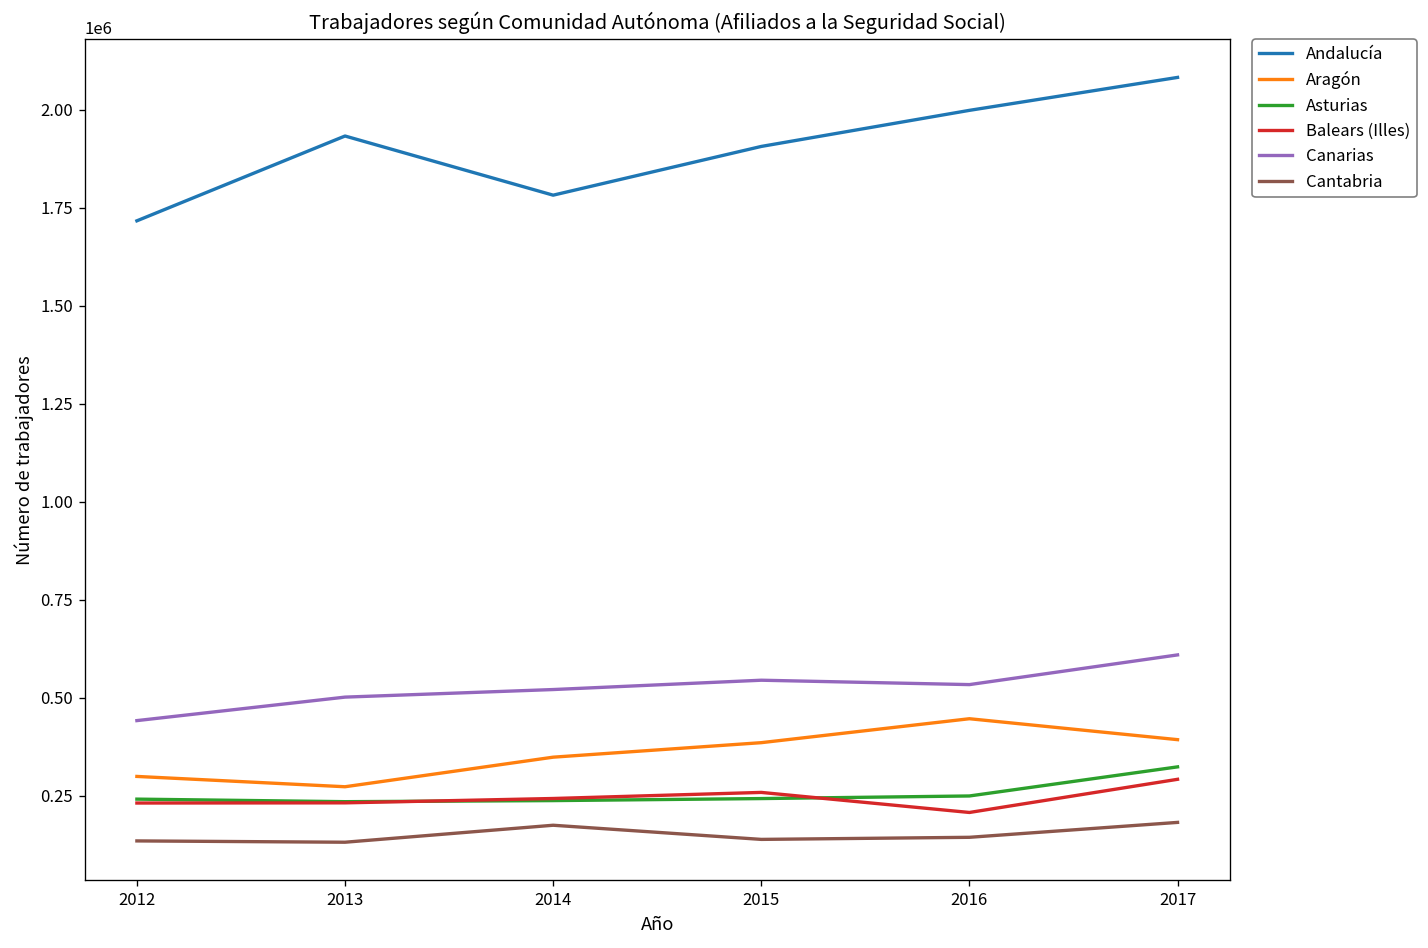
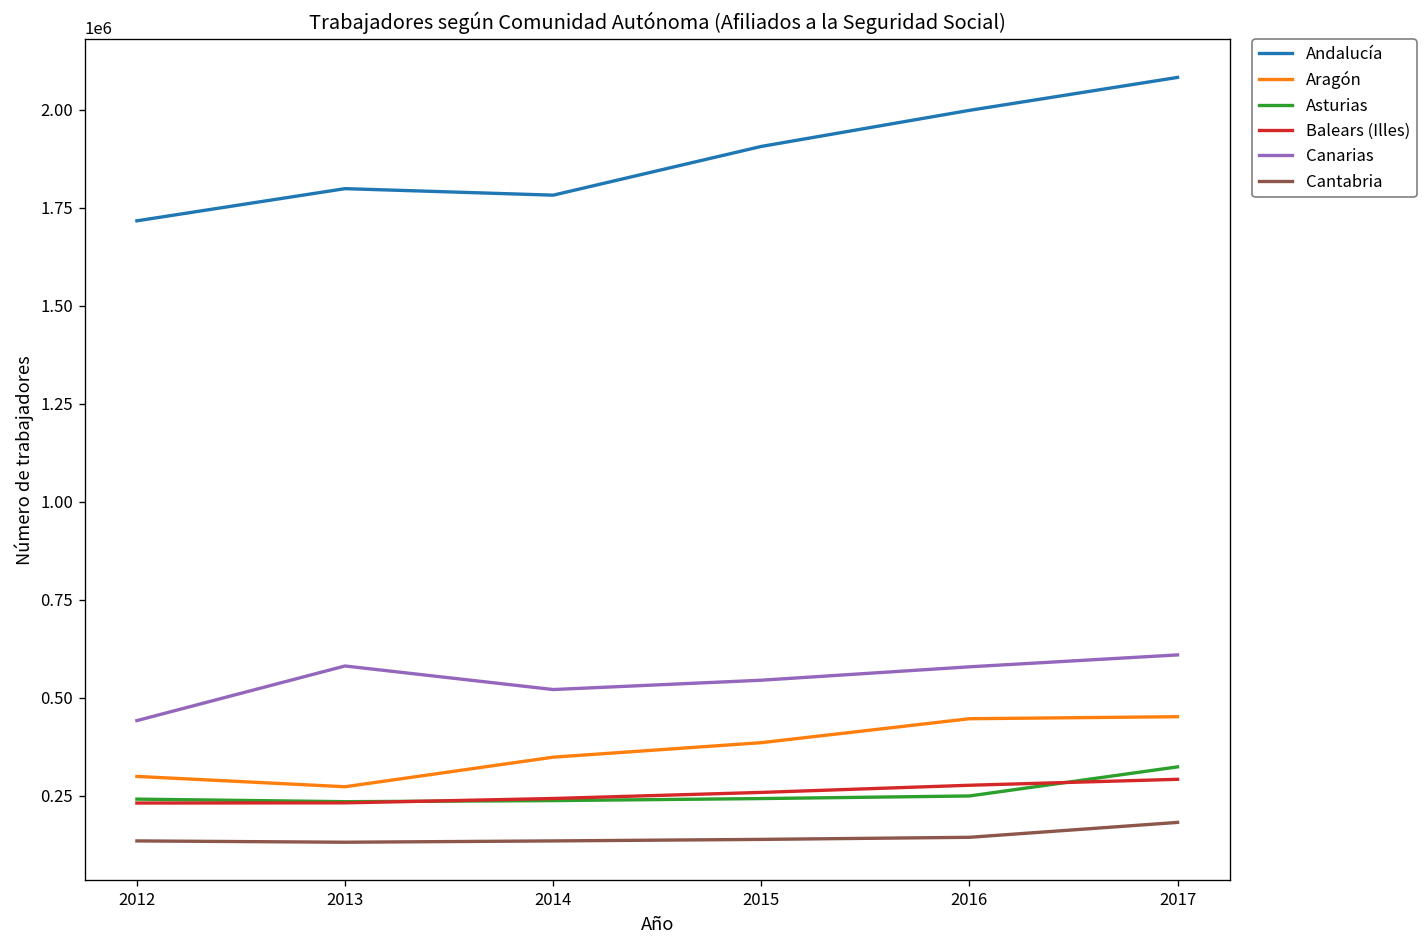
Andalucía, 2013: 1930000 -> 1800000
Canarias, 2013: 500000 -> 580000
Cantabria, 2014: 170000 -> 130000
Balears (Illes), 2016: 210000 -> 280000
Canarias, 2016: 530000 -> 580000
Aragón, 2017: 390000 -> 450000
